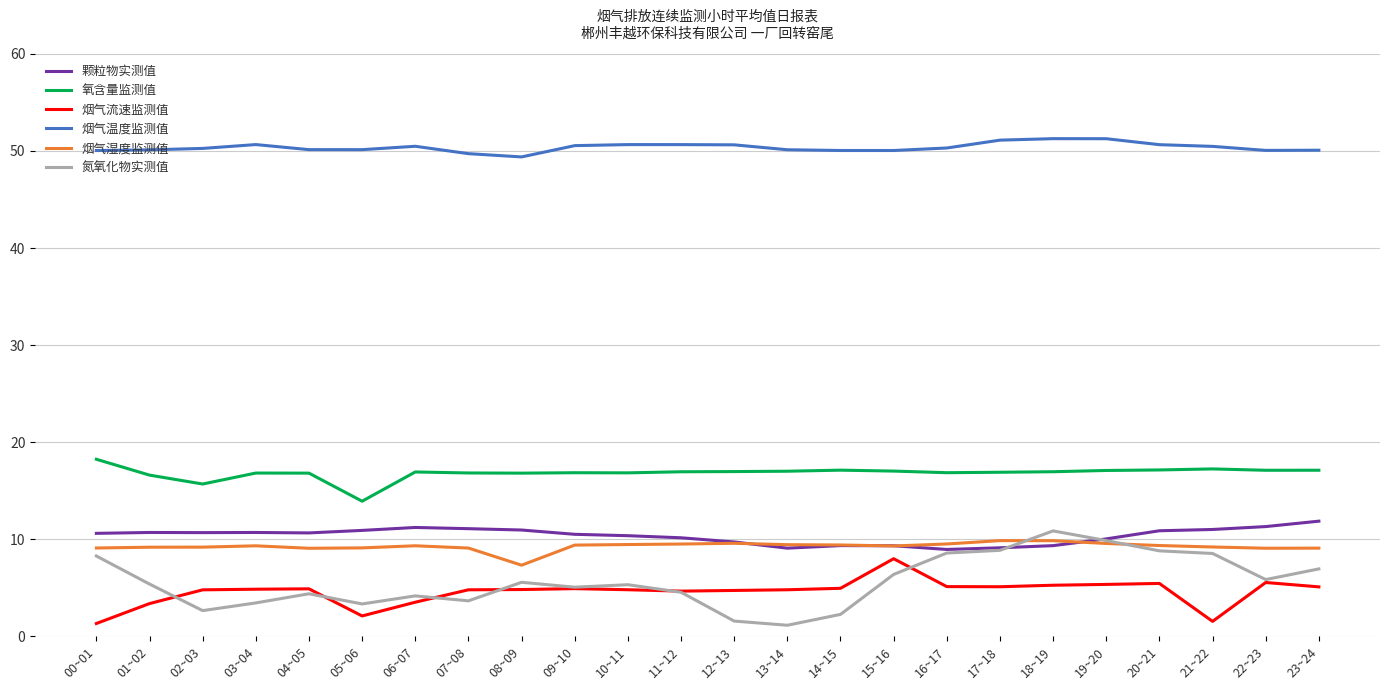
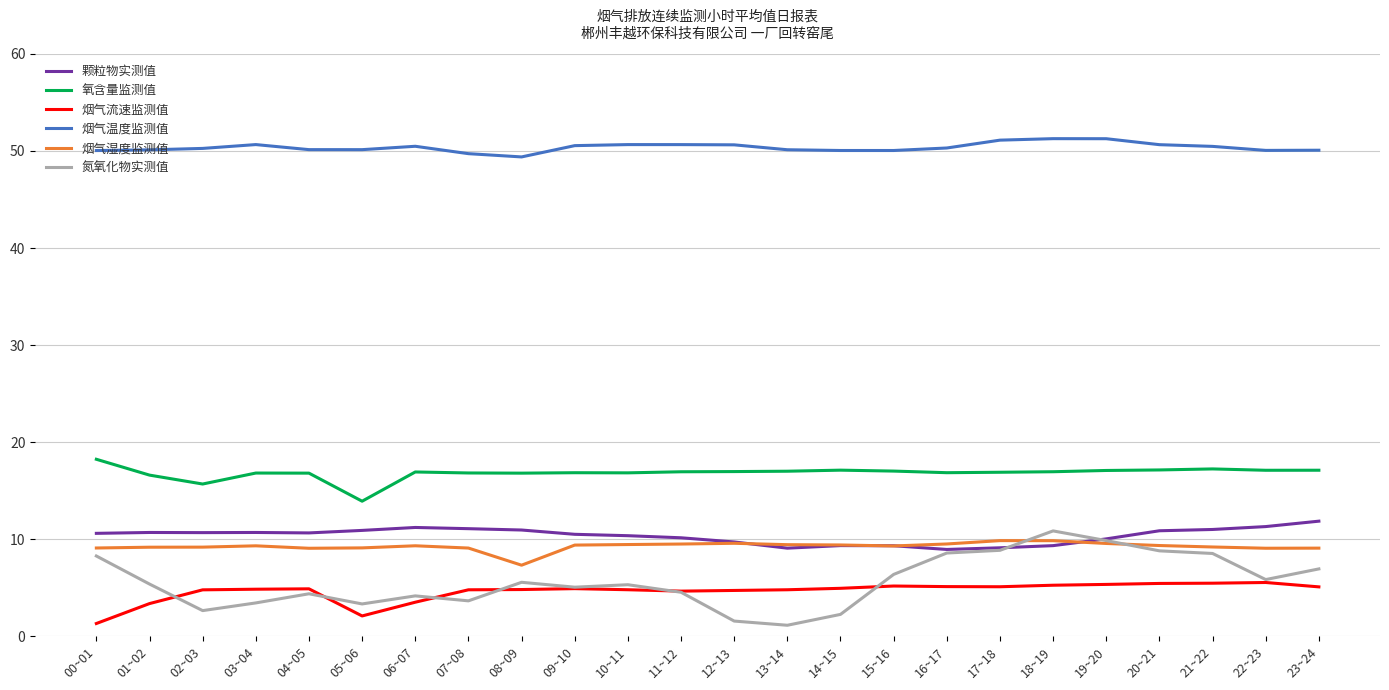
烟气流速监测值, 15~16: 8 -> 5
烟气流速监测值, 21~22: 2 -> 5
